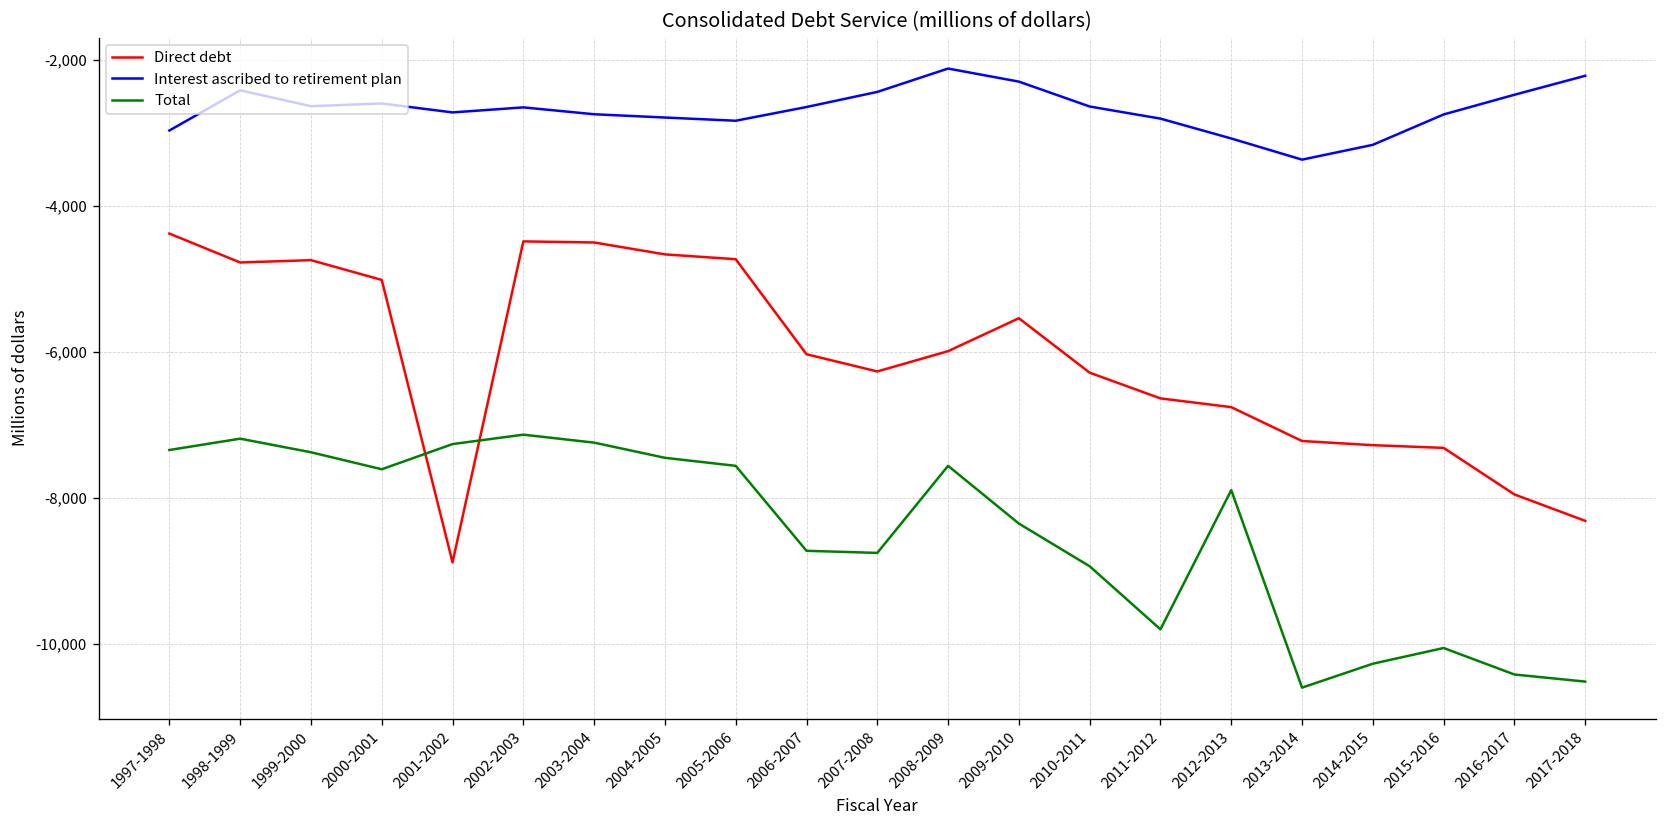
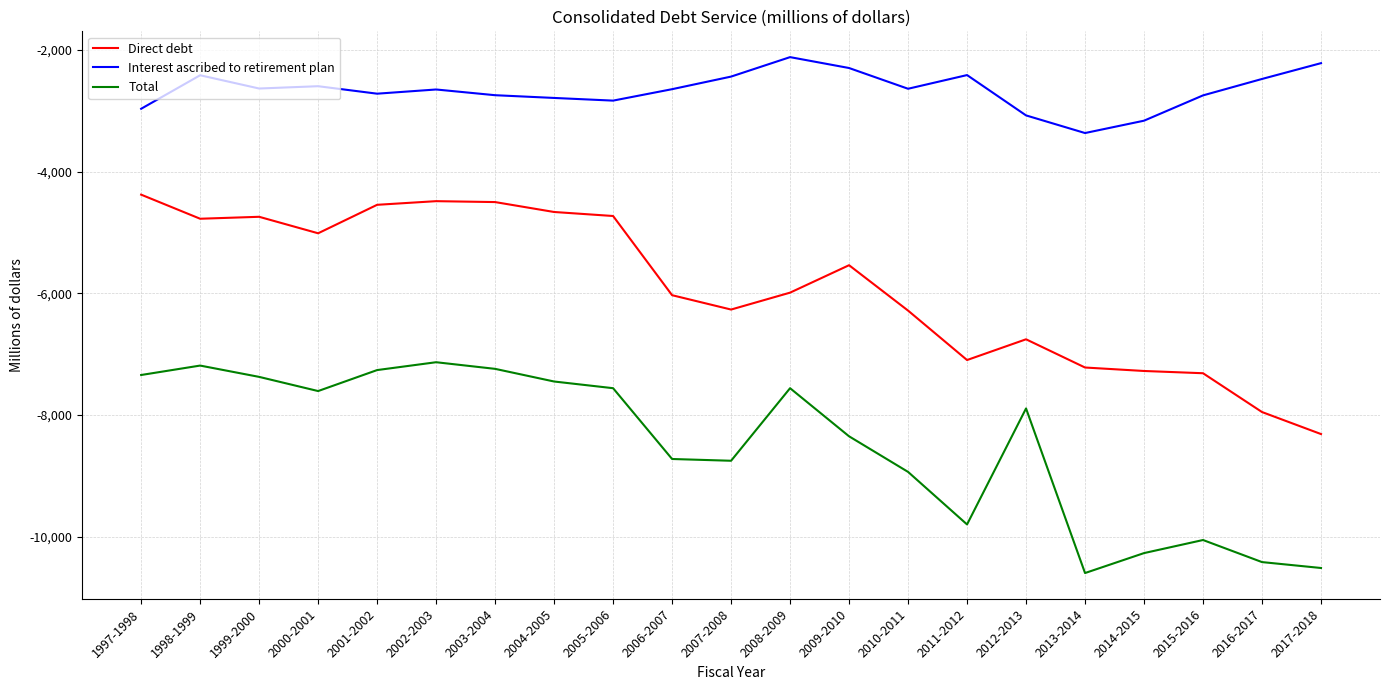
Direct debt, 2001-2002: -8,900 -> -4,500
Direct debt, 2011-2012: -6,600 -> -7,100
Interest ascribed to retirement plan, 2011-2012: -2,800 -> -2,400
